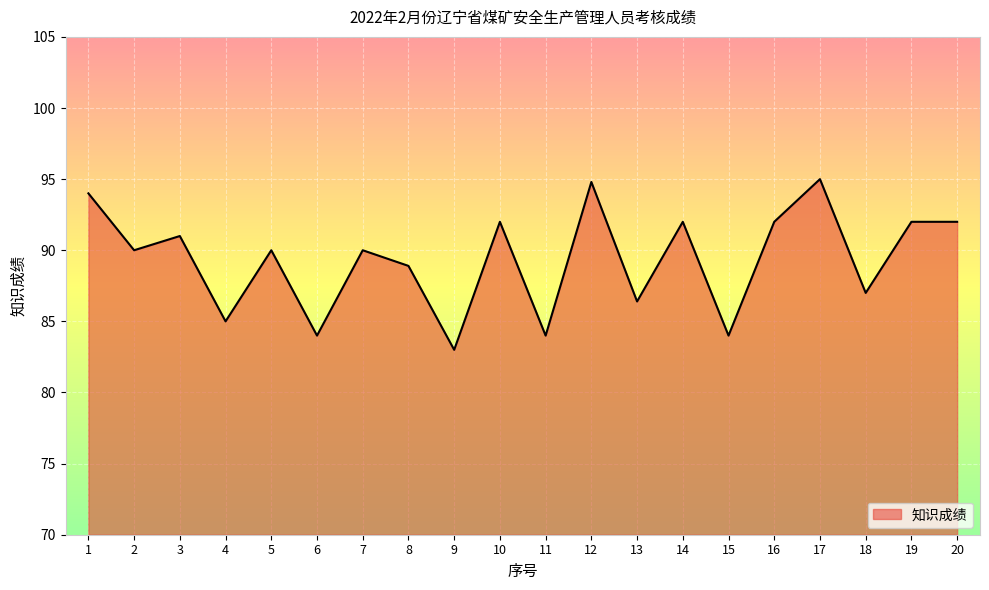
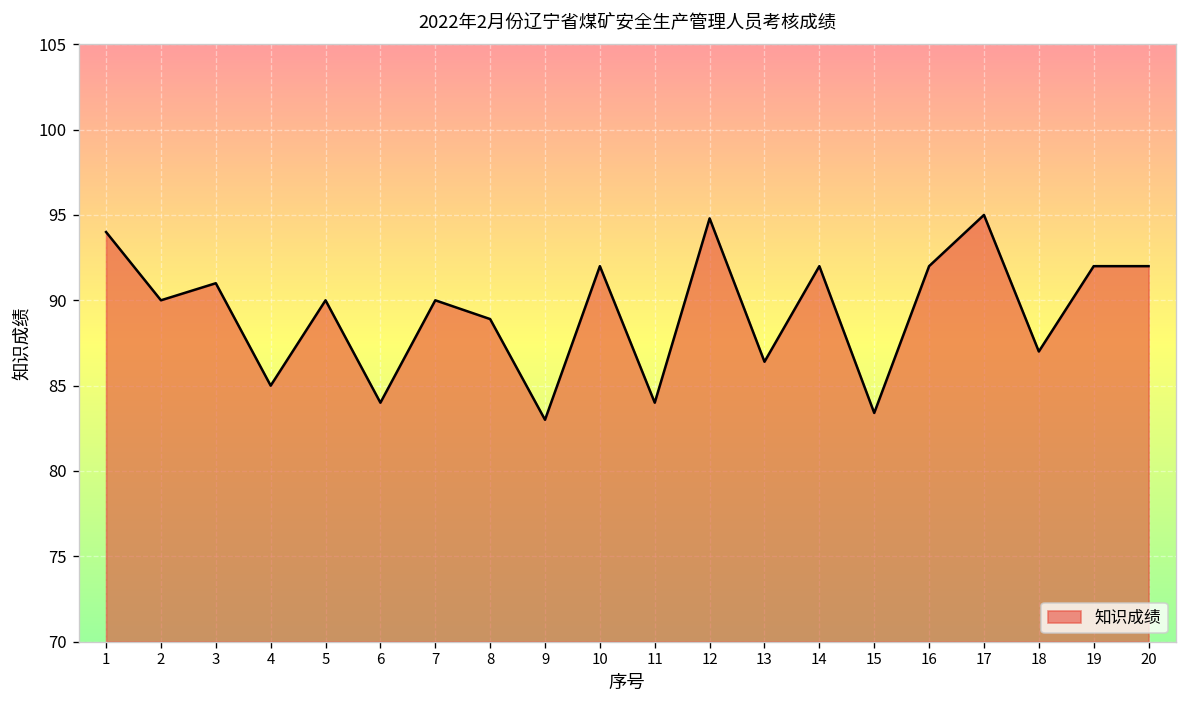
15: 84.0 -> 83.4
